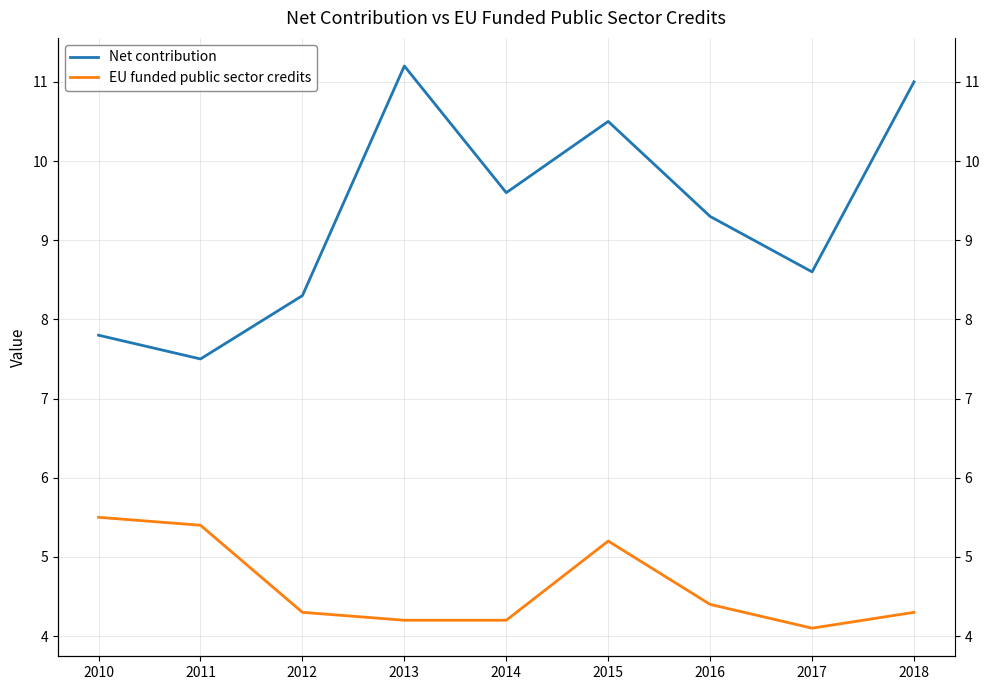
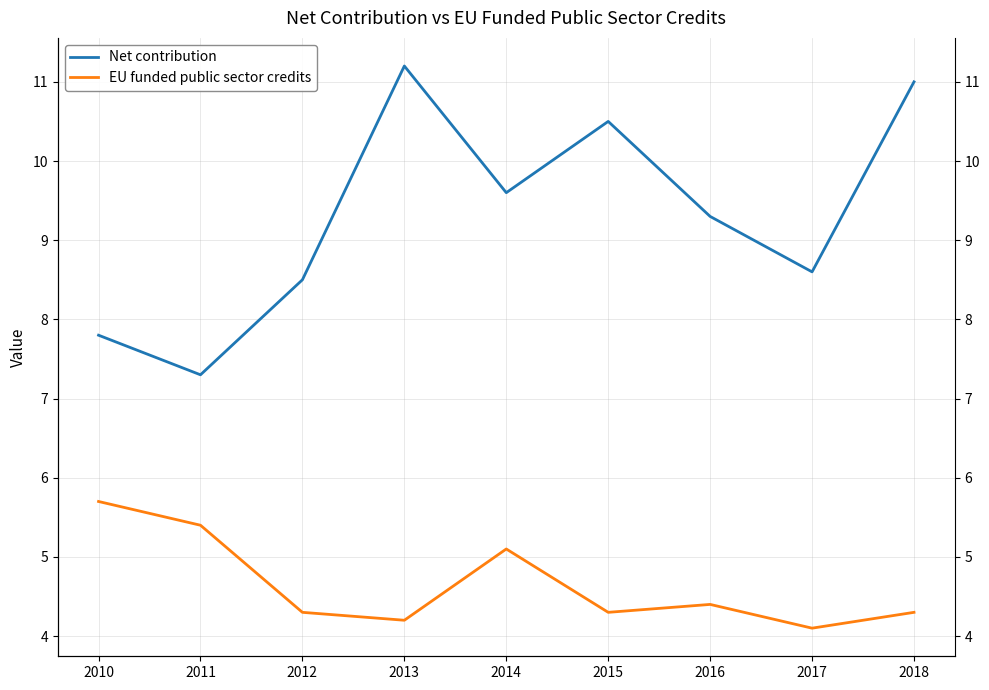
EU funded public sector credits, 2010: 5.5 -> 5.7
Net contribution, 2011: 7.5 -> 7.3
Net contribution, 2012: 8.3 -> 8.5
EU funded public sector credits, 2014: 4.2 -> 5.1
EU funded public sector credits, 2015: 5.2 -> 4.3
